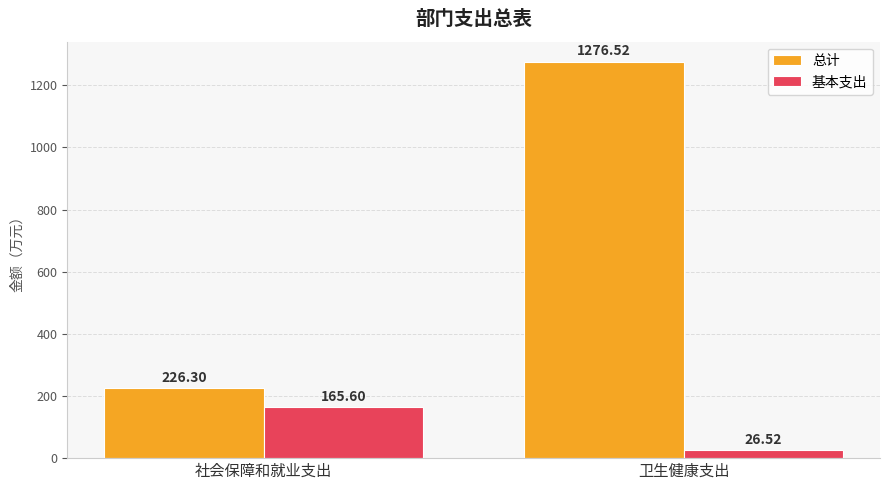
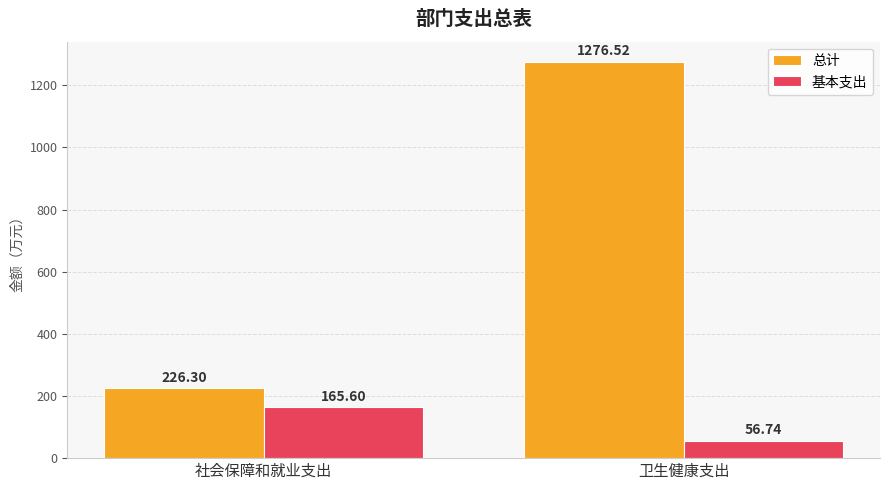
基本支出, 卫生健康支出: 26.52 -> 56.74
